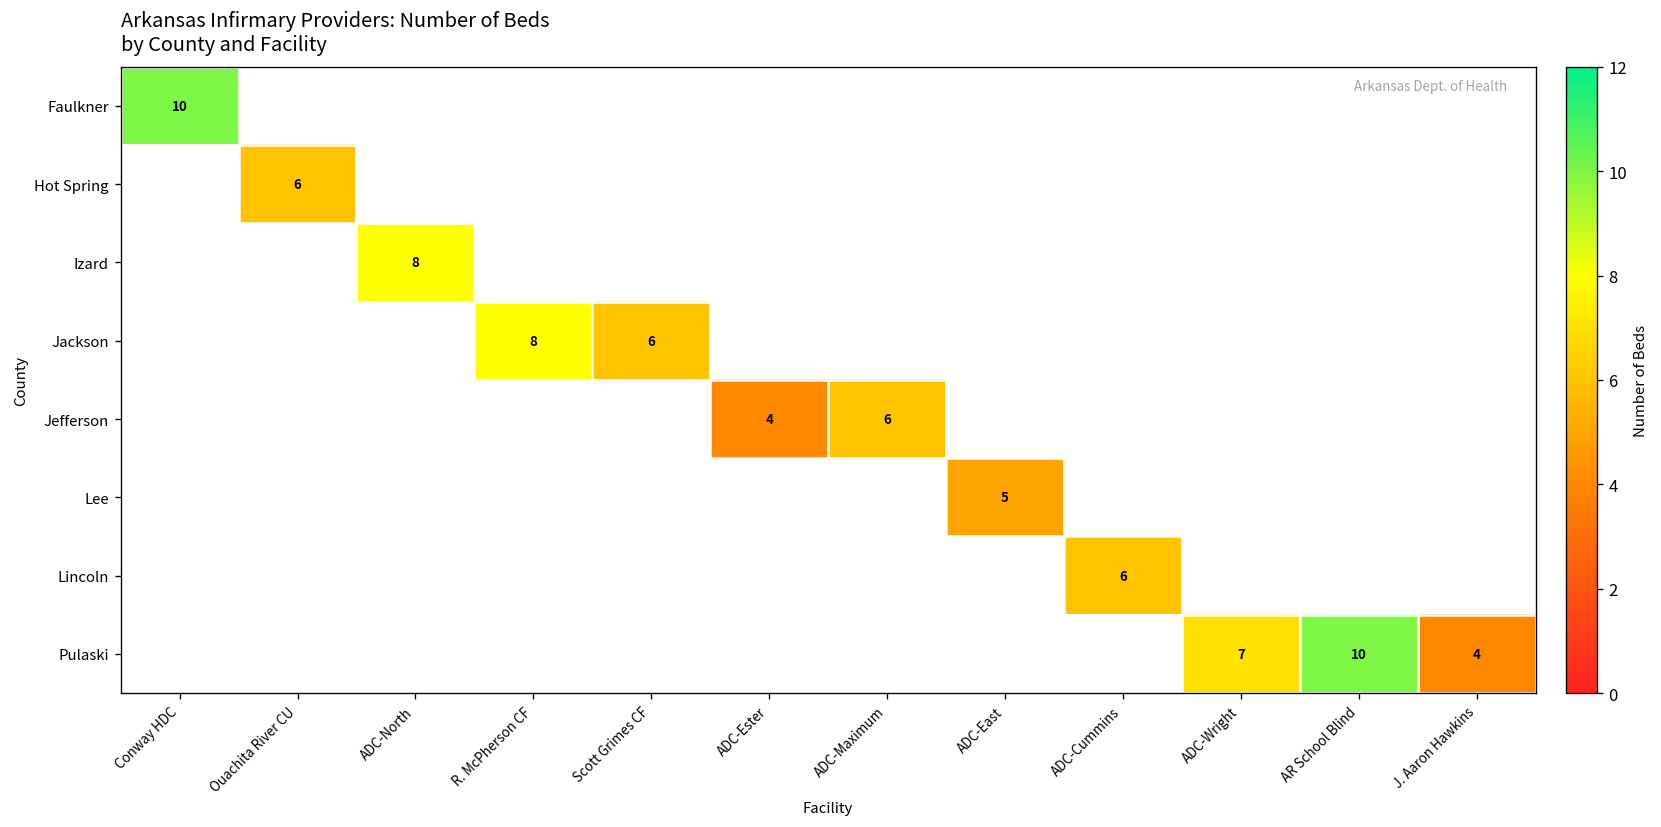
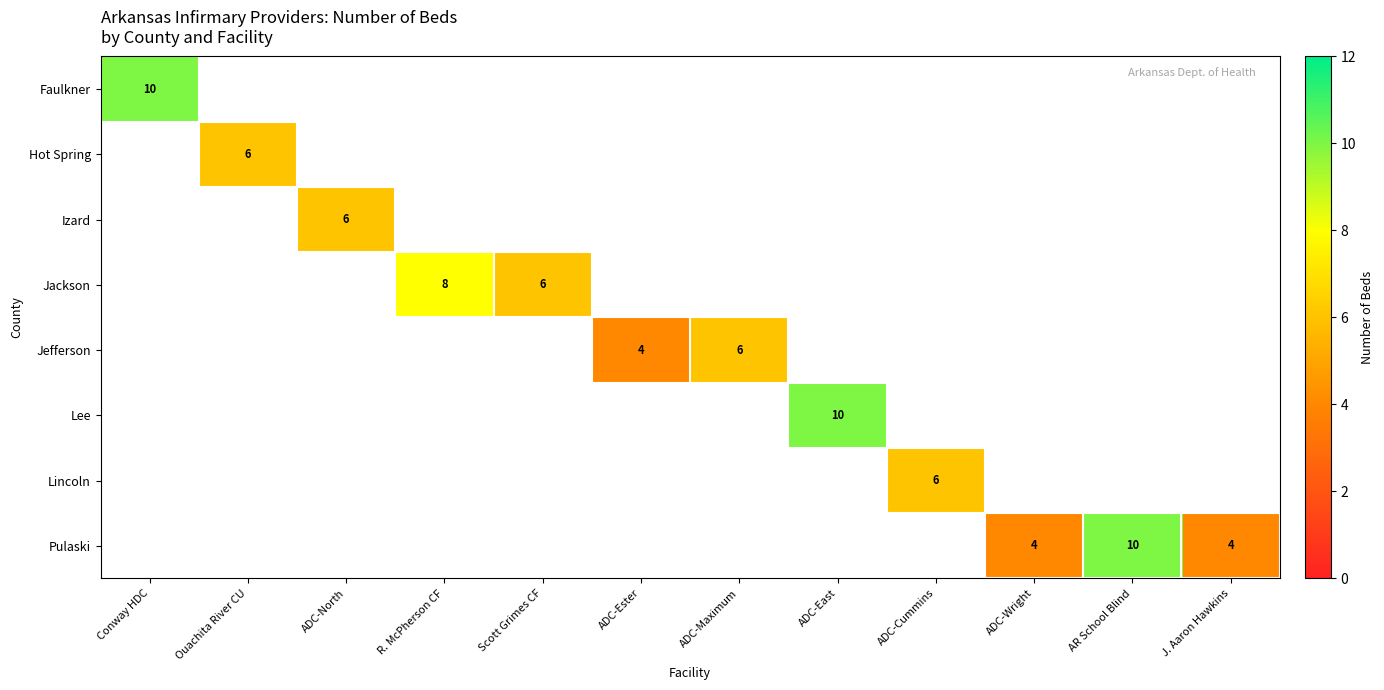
Izard, ADC-North: 8 -> 6
Lee, ADC-East: 5 -> 10
Pulaski, ADC-Wright: 7 -> 4
